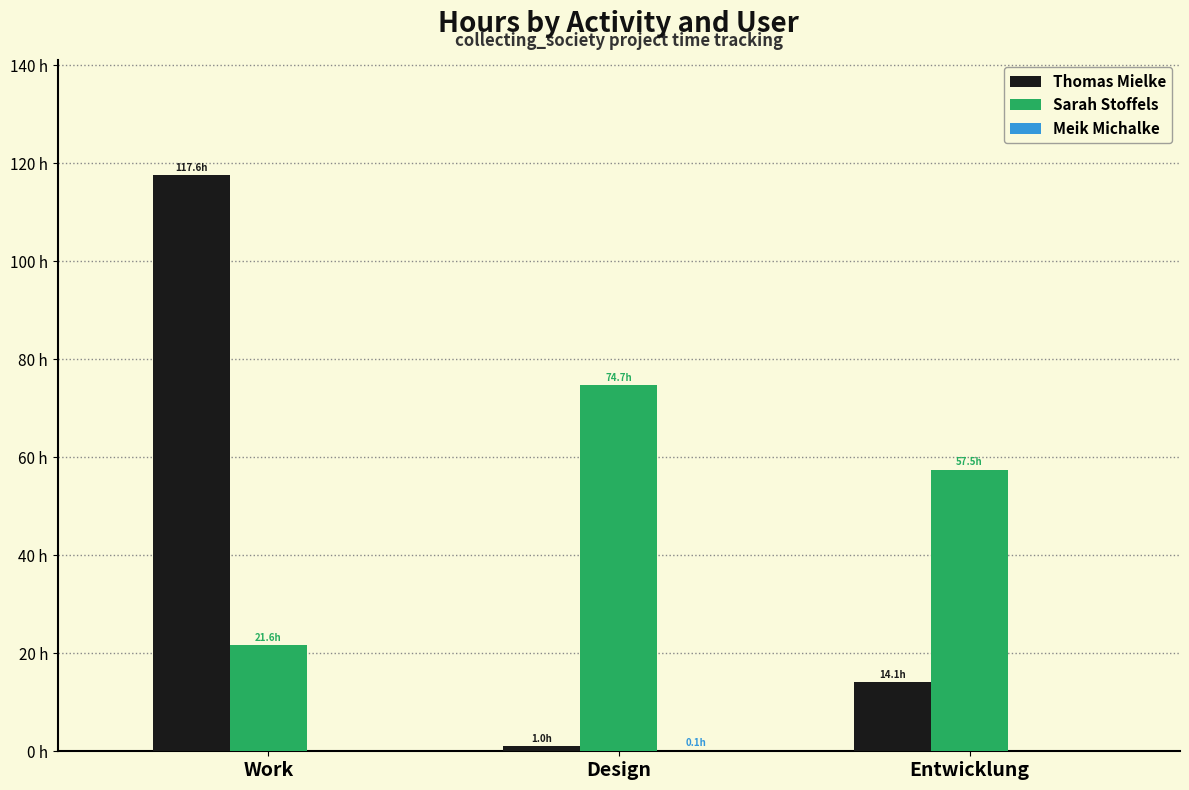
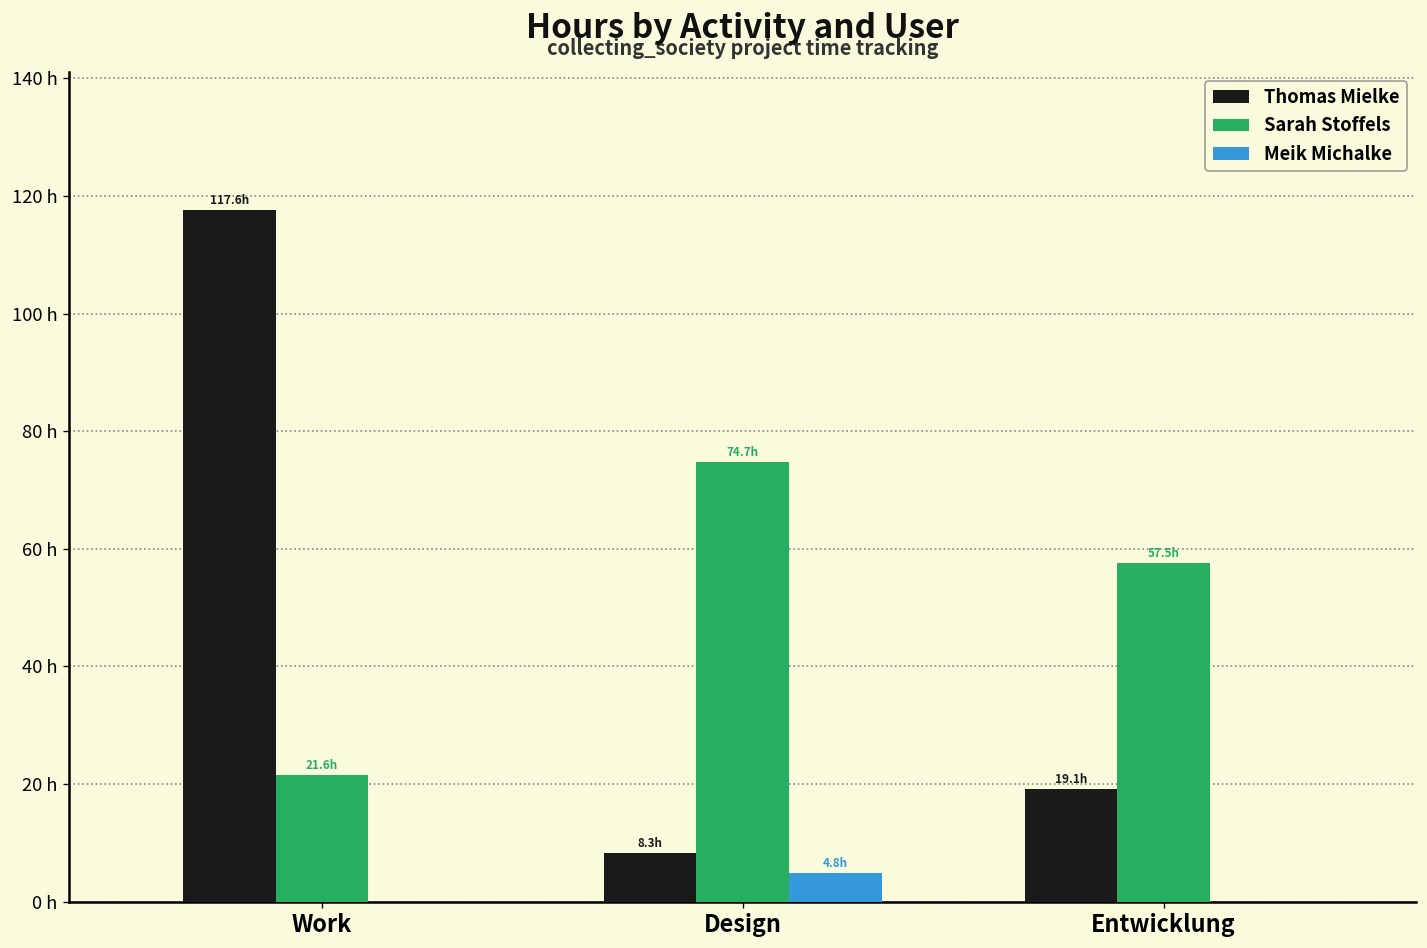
Thomas Mielke, Design: 1.0h -> 8.3h
Meik Michalke, Design: 0.1h -> 4.8h
Thomas Mielke, Entwicklung: 14.1h -> 19.1h
